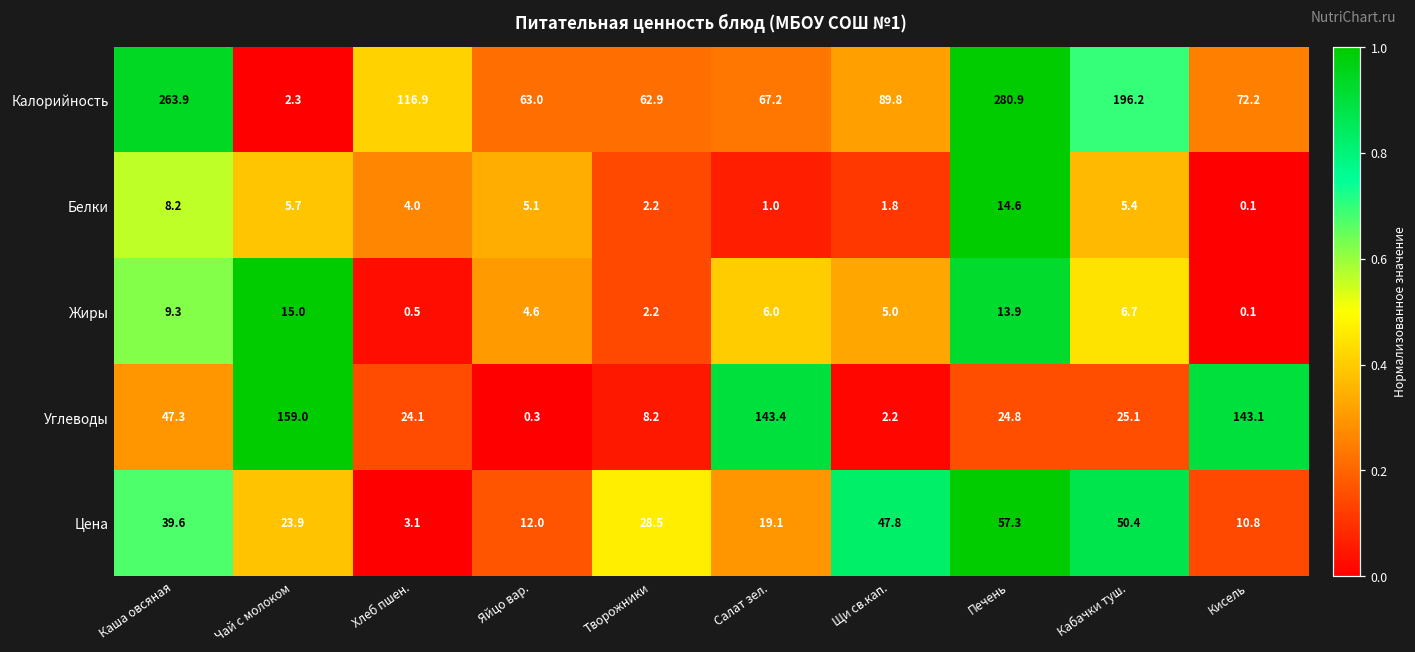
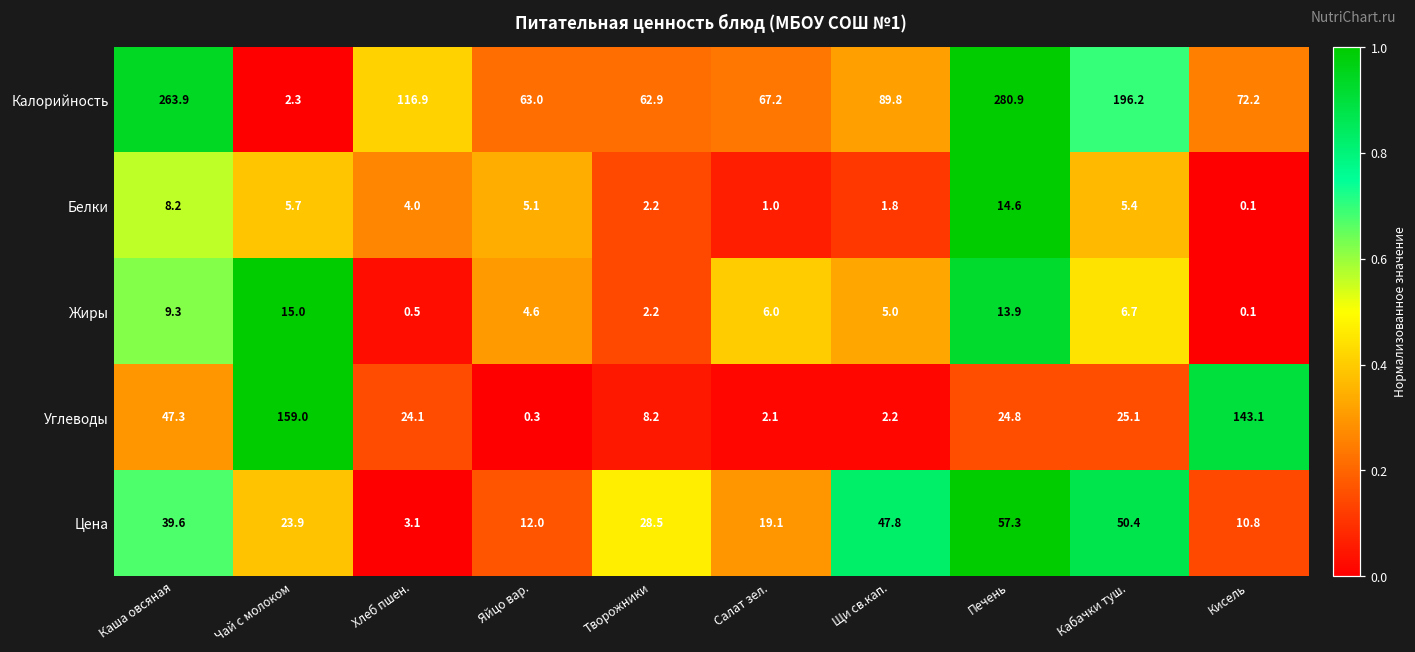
Углеводы, Салат зел.: 143.4 -> 2.1
